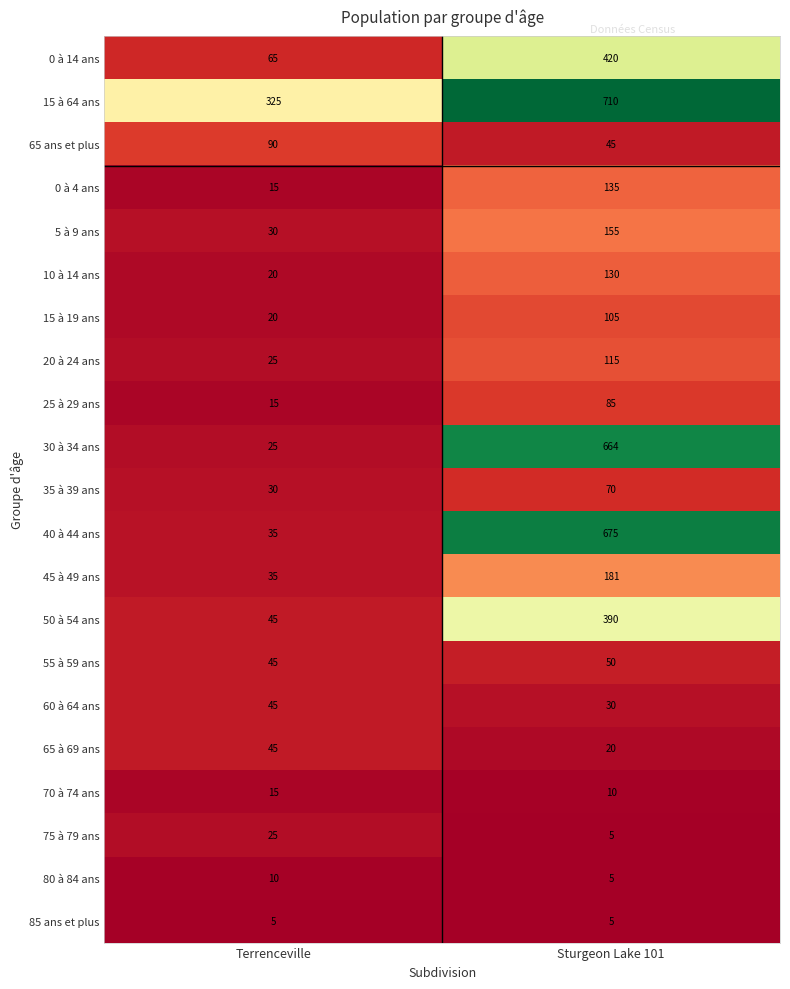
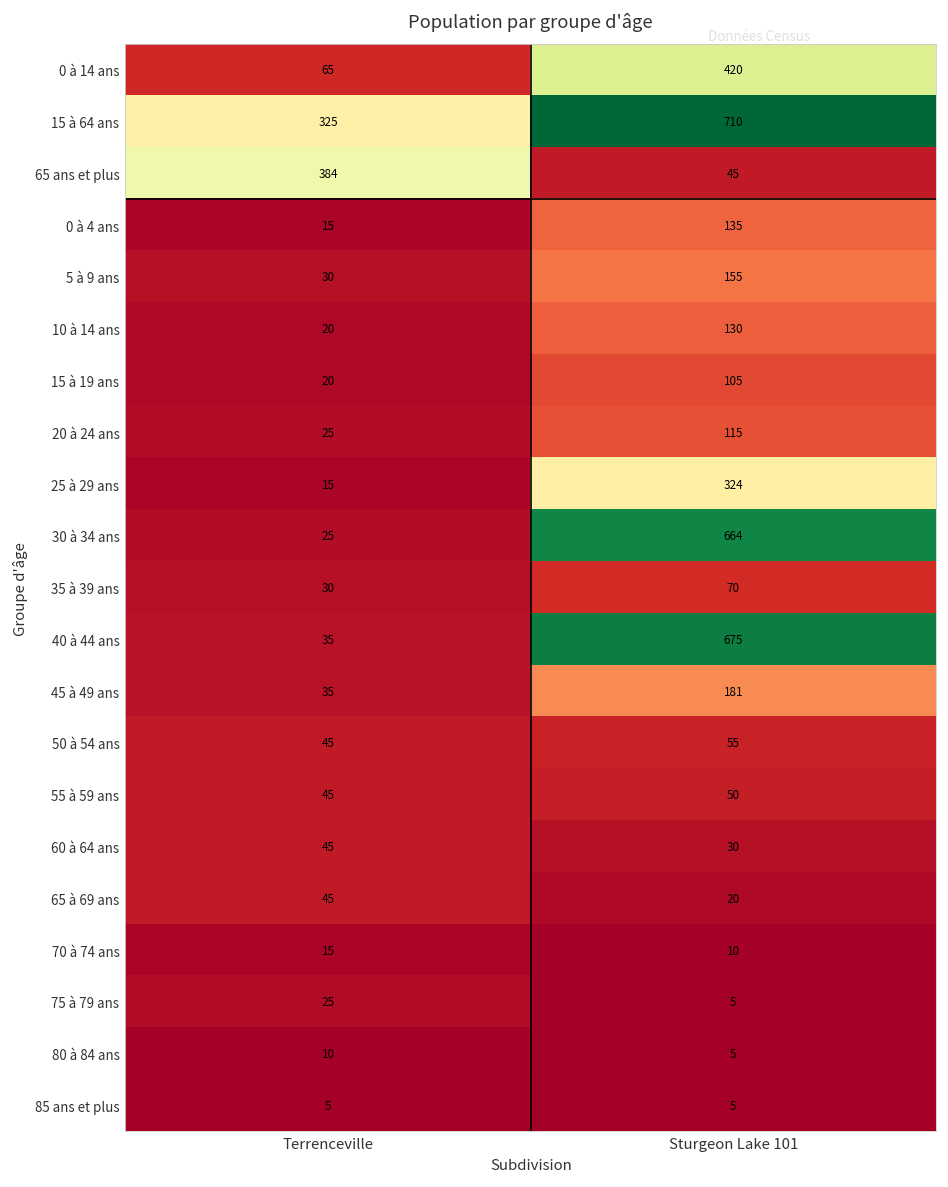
65 ans et plus, Terrenceville: 90 -> 384
25 à 29 ans, Sturgeon Lake 101: 85 -> 324
50 à 54 ans, Sturgeon Lake 101: 390 -> 55
